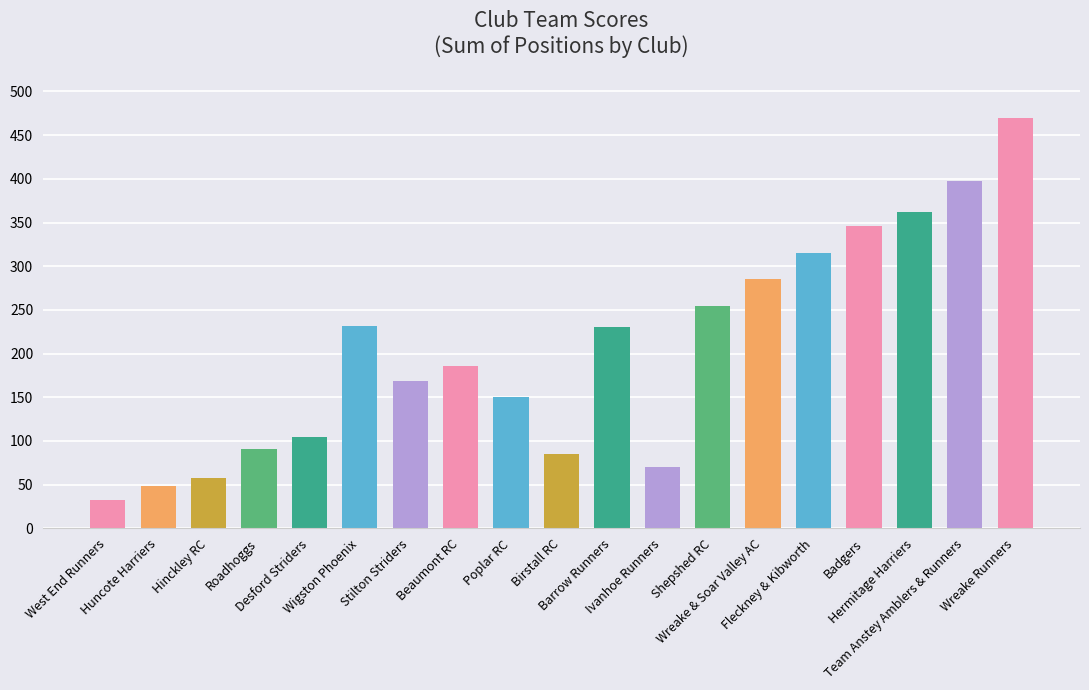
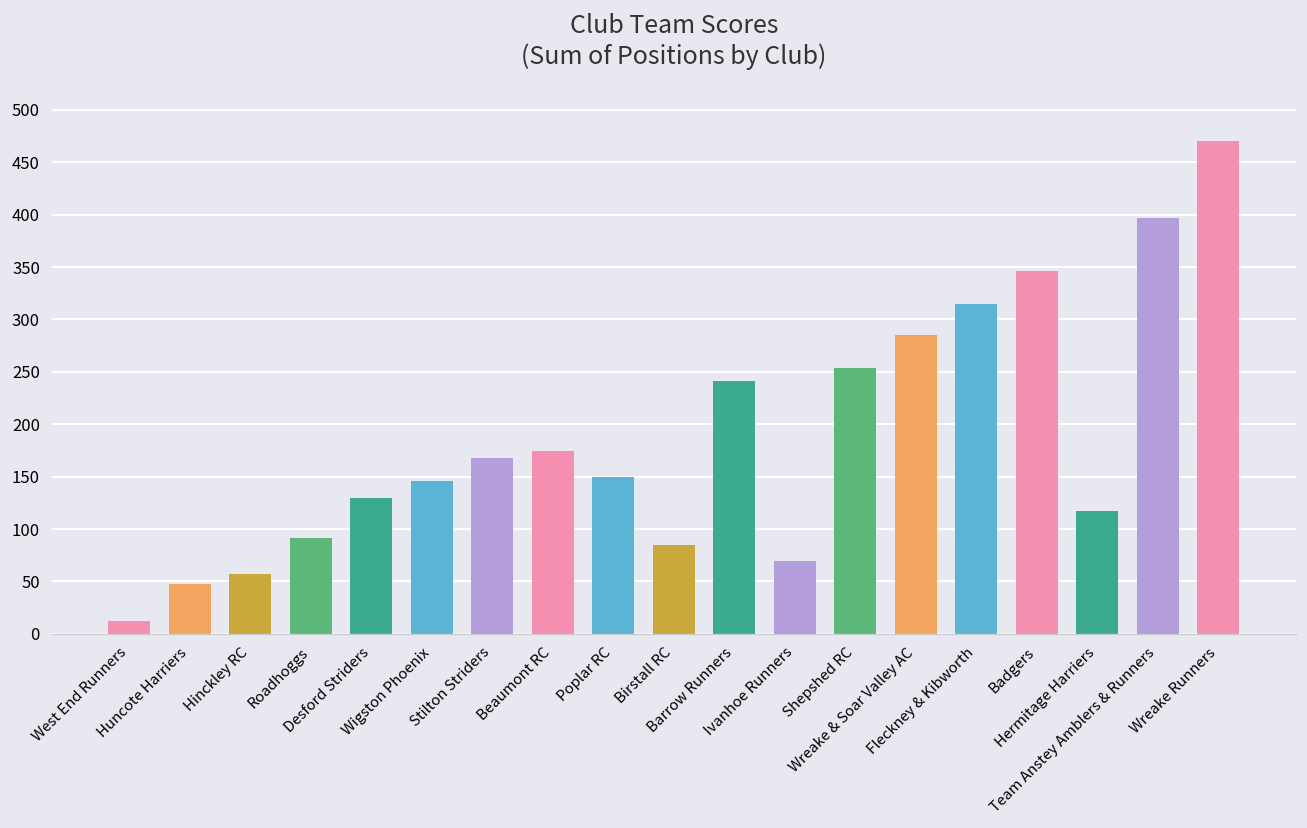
West End Runners: 30 -> 10
Desford Striders: 110 -> 130
Wigston Phoenix: 230 -> 150
Beaumont RC: 190 -> 170
Barrow Runners: 230 -> 240
Hermitage Harriers: 360 -> 120
